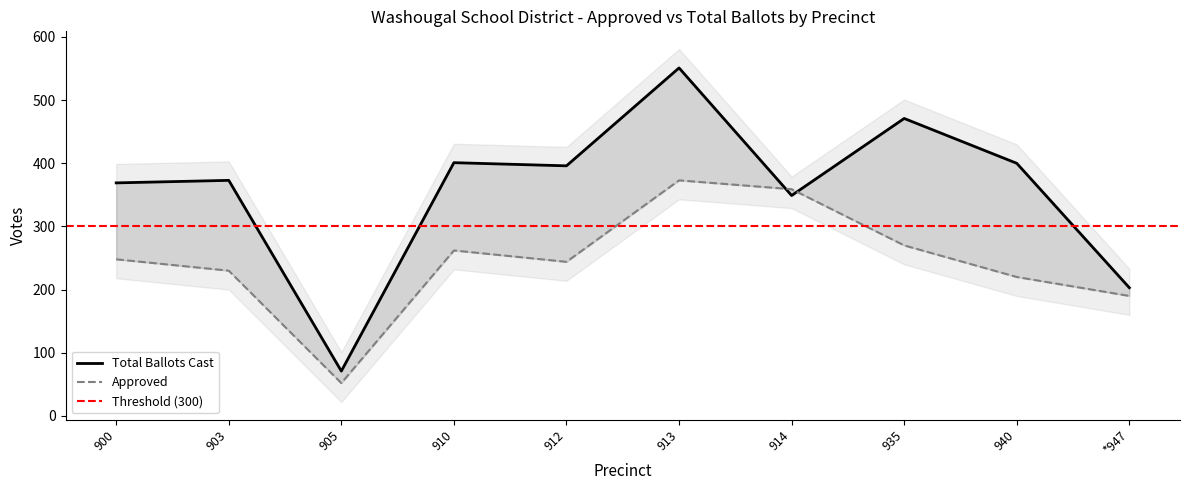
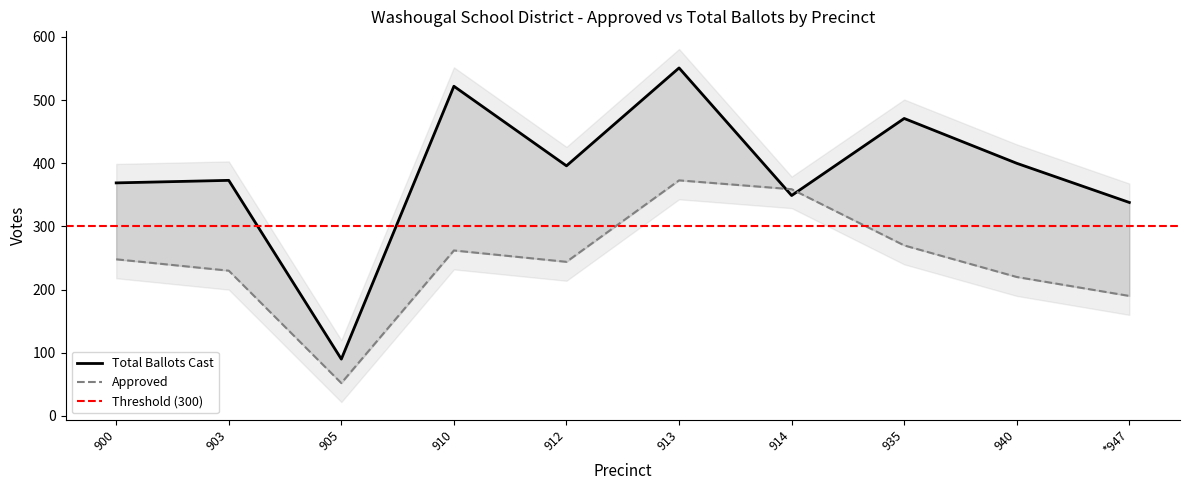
Total Ballots Cast, 905: 70 -> 90
Total Ballots Cast, 910: 400 -> 520
Total Ballots Cast, *947: 200 -> 340
